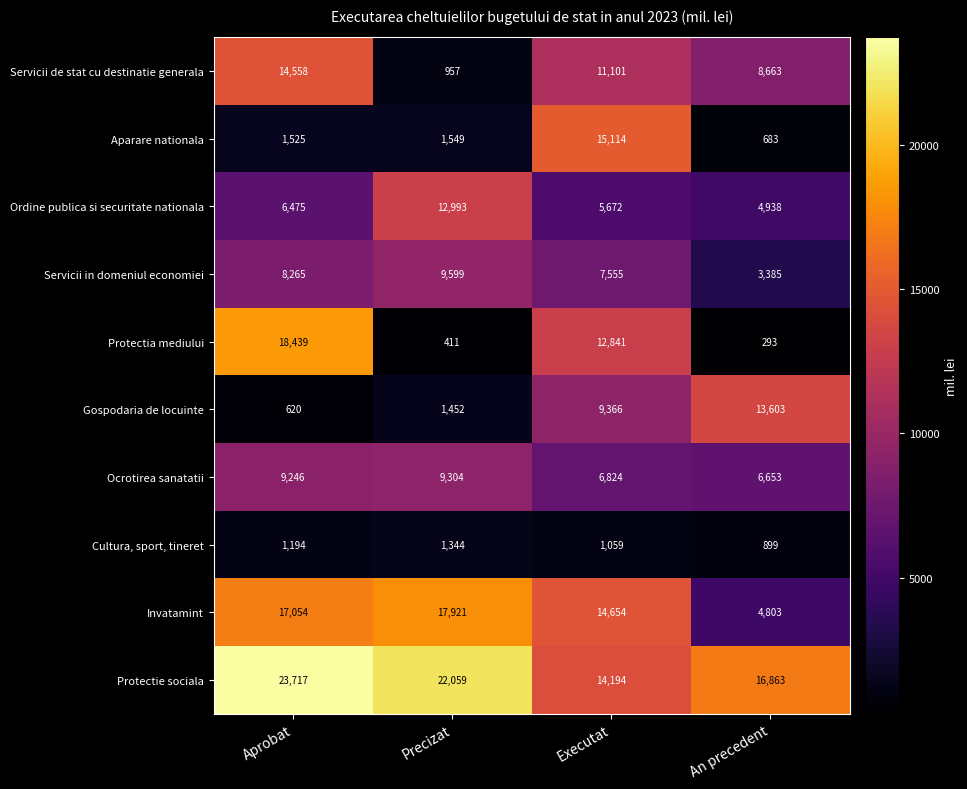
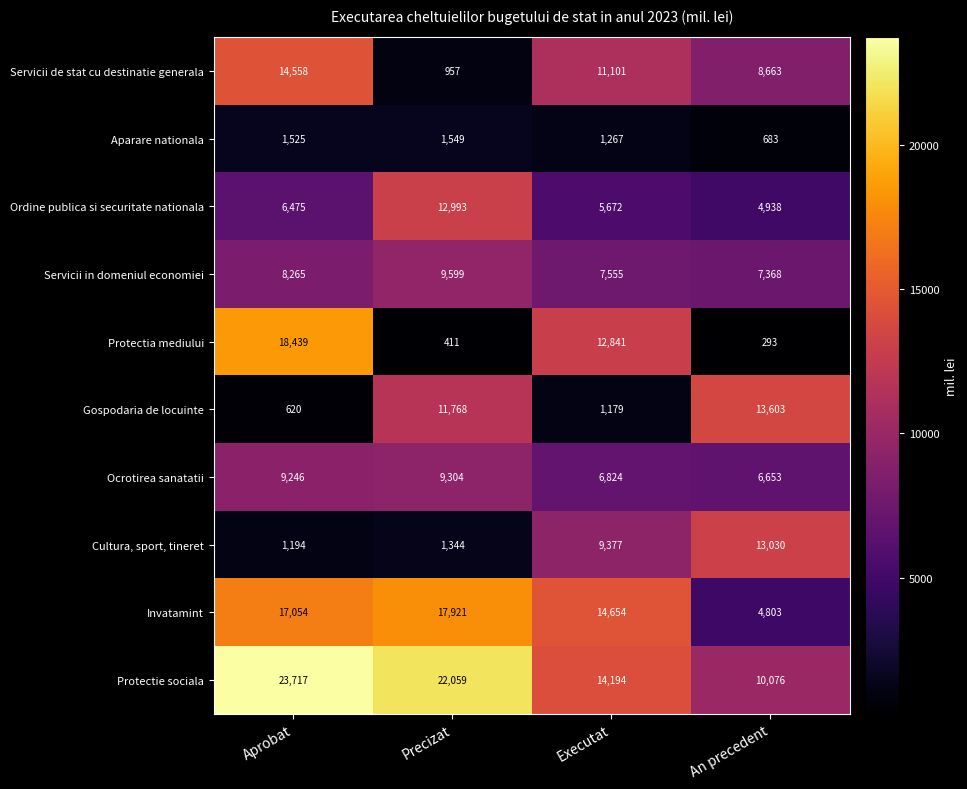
Aparare nationala, Executat: 15,114 -> 1,267
Servicii in domeniul economiei, An precedent: 3,385 -> 7,368
Gospodaria de locuinte, Precizat: 1,452 -> 11,768
Gospodaria de locuinte, Executat: 9,366 -> 1,179
Cultura, sport, tineret, Executat: 1,059 -> 9,377
Cultura, sport, tineret, An precedent: 899 -> 13,030
Protectie sociala, An precedent: 16,863 -> 10,076
